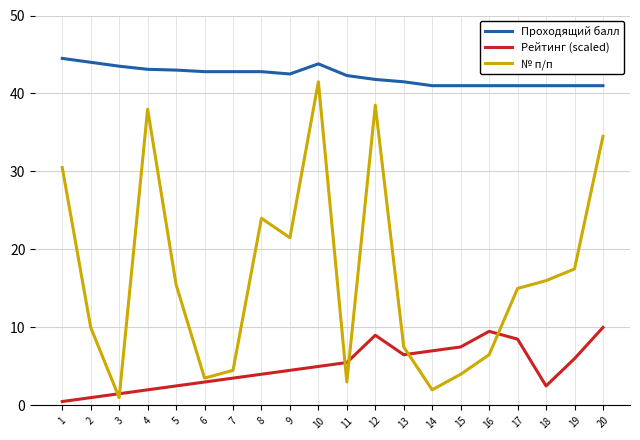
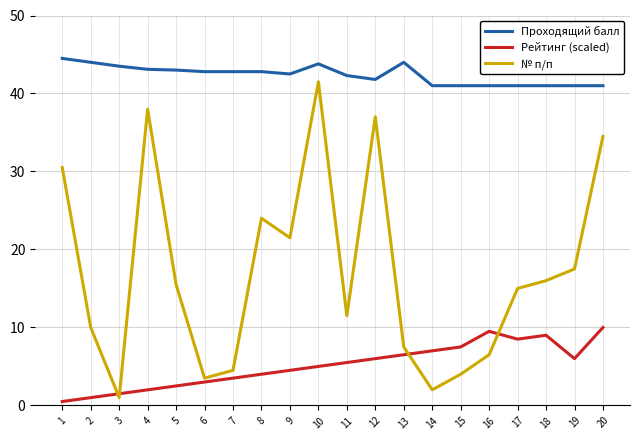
№ п/п, 11: 3 -> 12
Рейтинг (scaled), 12: 9 -> 6
№ п/п, 12: 39 -> 37
Проходящий балл, 13: 42 -> 44
Рейтинг (scaled), 18: 3 -> 9
